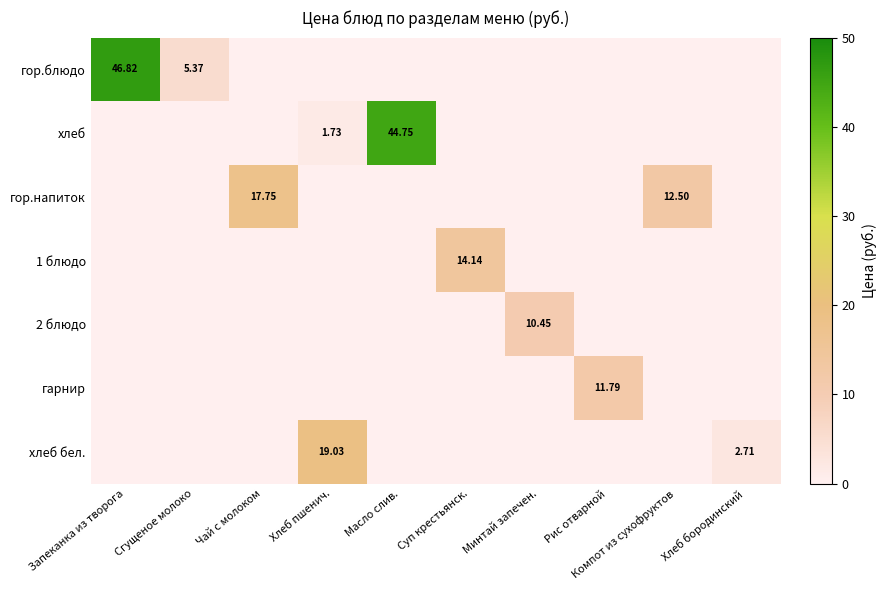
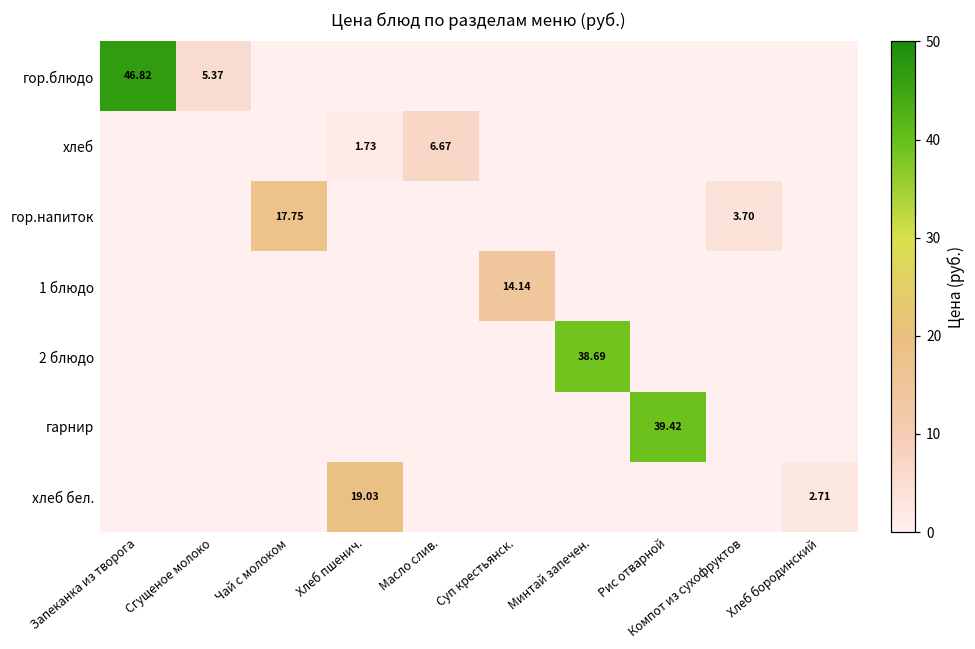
хлеб, Масло слив.: 44.75 -> 6.67
гор.напиток, Компот из сухофруктов: 12.50 -> 3.70
2 блюдо, Минтай запечен.: 10.45 -> 38.69
гарнир, Рис отварной: 11.79 -> 39.42
